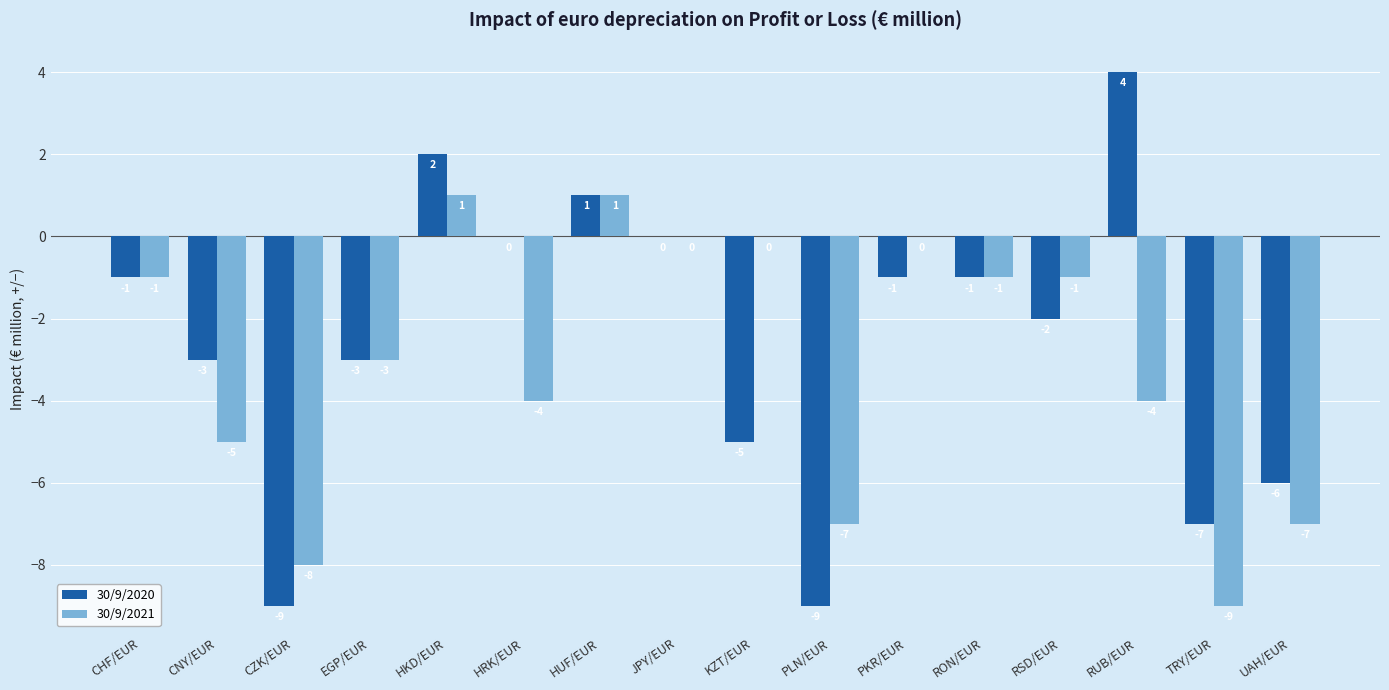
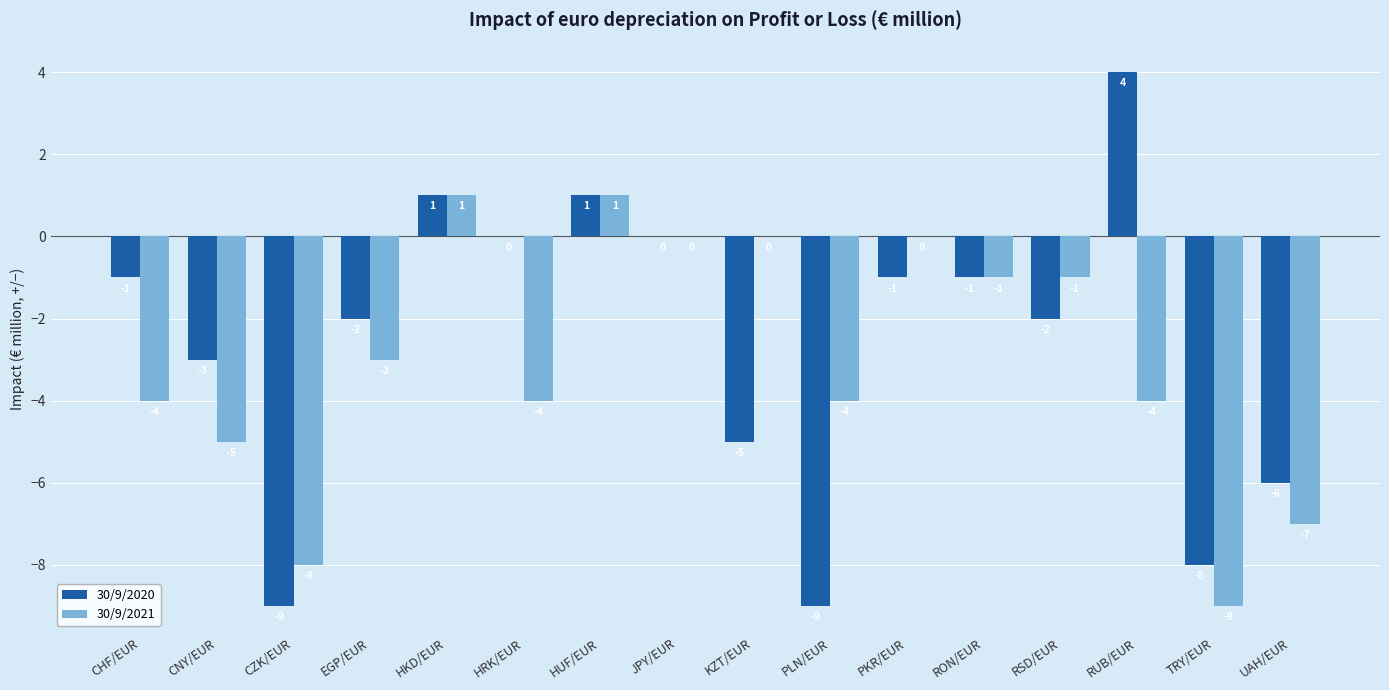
30/9/2021, CHF/EUR: -1 -> -4
30/9/2020, EGP/EUR: -3 -> -2
30/9/2020, HKD/EUR: 2 -> 1
30/9/2021, PLN/EUR: -7 -> -4
30/9/2020, TRY/EUR: -7 -> -8
